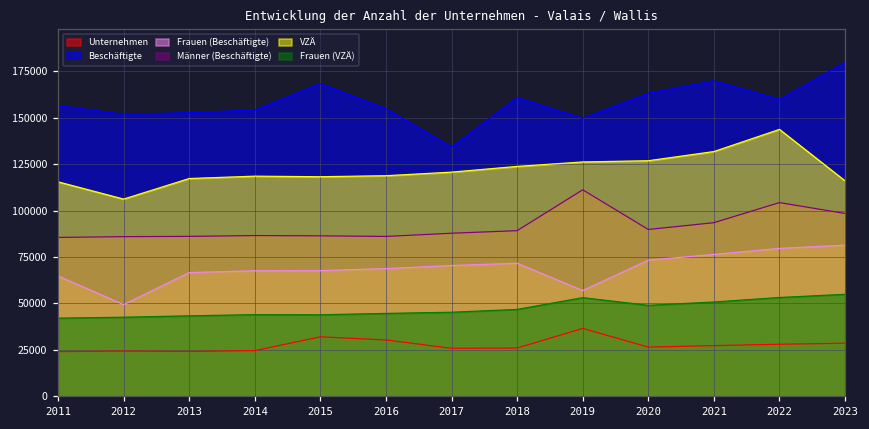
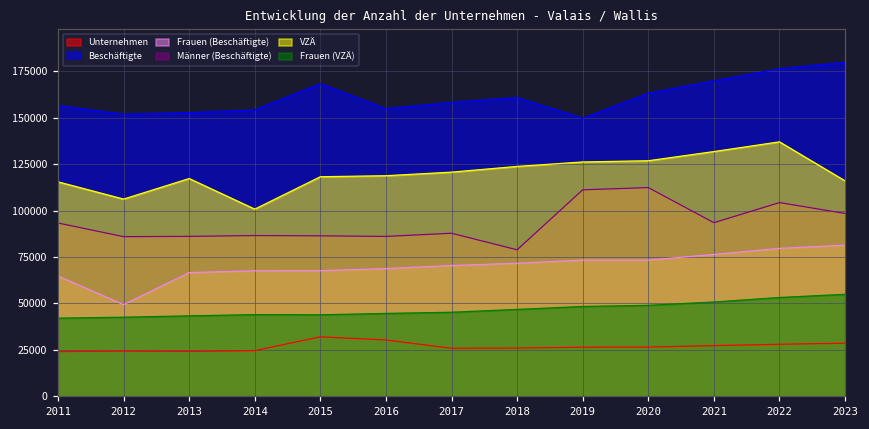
Männer (Beschäftigte), 2011: 86000 -> 93000
VZÄ, 2014: 119000 -> 101000
Beschäftigte, 2017: 134000 -> 158000
Männer (Beschäftigte), 2018: 89000 -> 79000
Unternehmen, 2019: 37000 -> 26000
Frauen (Beschäftigte), 2019: 57000 -> 73000
Frauen (VZÄ), 2019: 53000 -> 48000
Männer (Beschäftigte), 2020: 90000 -> 112000
Beschäftigte, 2022: 160000 -> 176000
VZÄ, 2022: 144000 -> 137000
